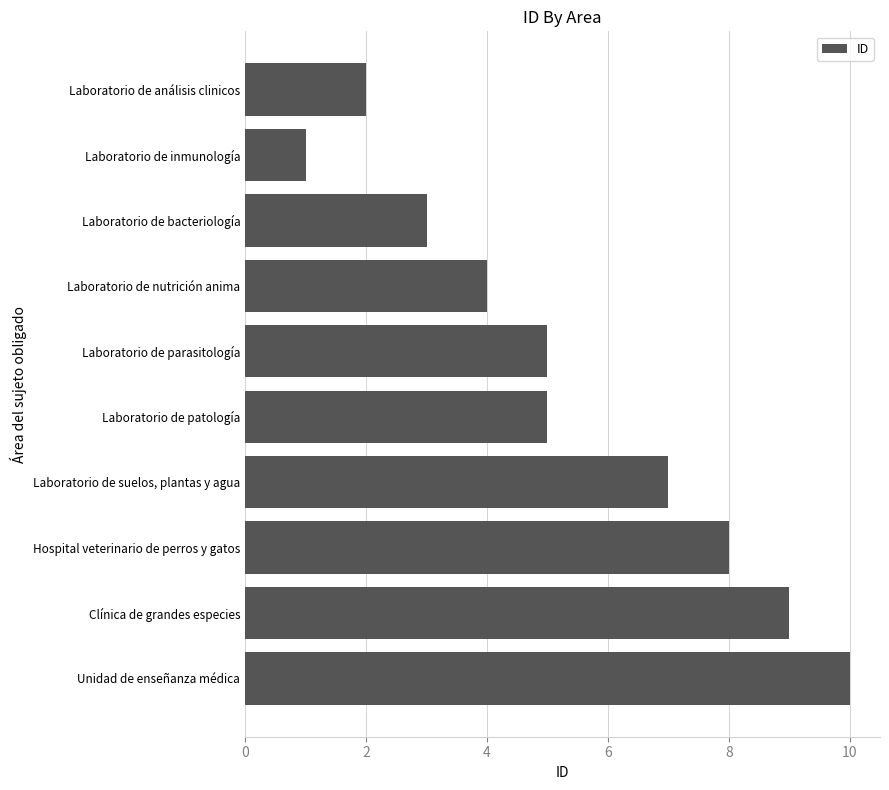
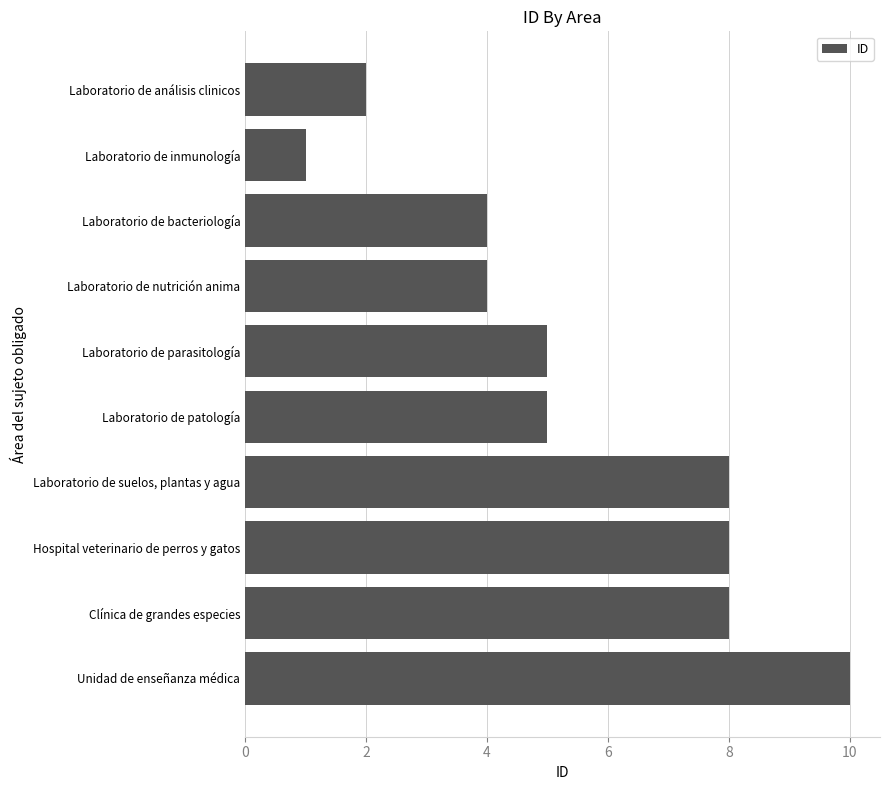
Laboratorio de bacteriología: 3 -> 4
Laboratorio de suelos, plantas y agua: 7 -> 8
Clínica de grandes especies: 9 -> 8
